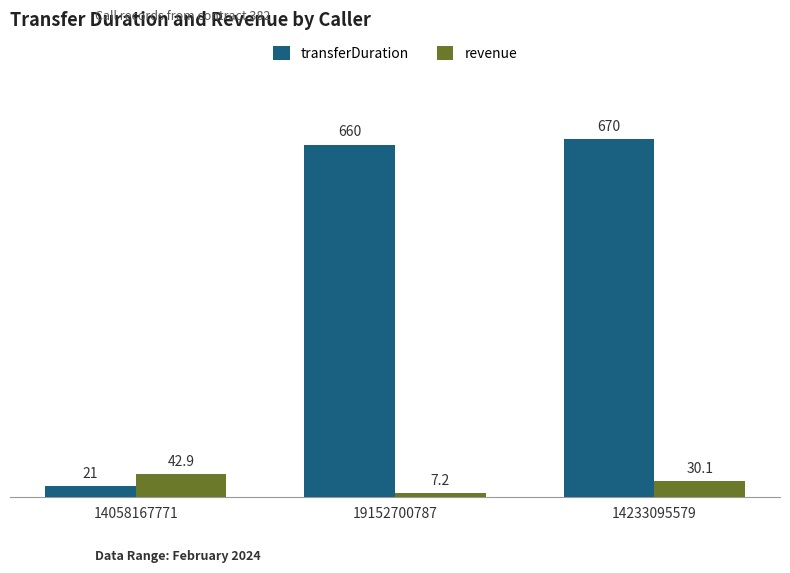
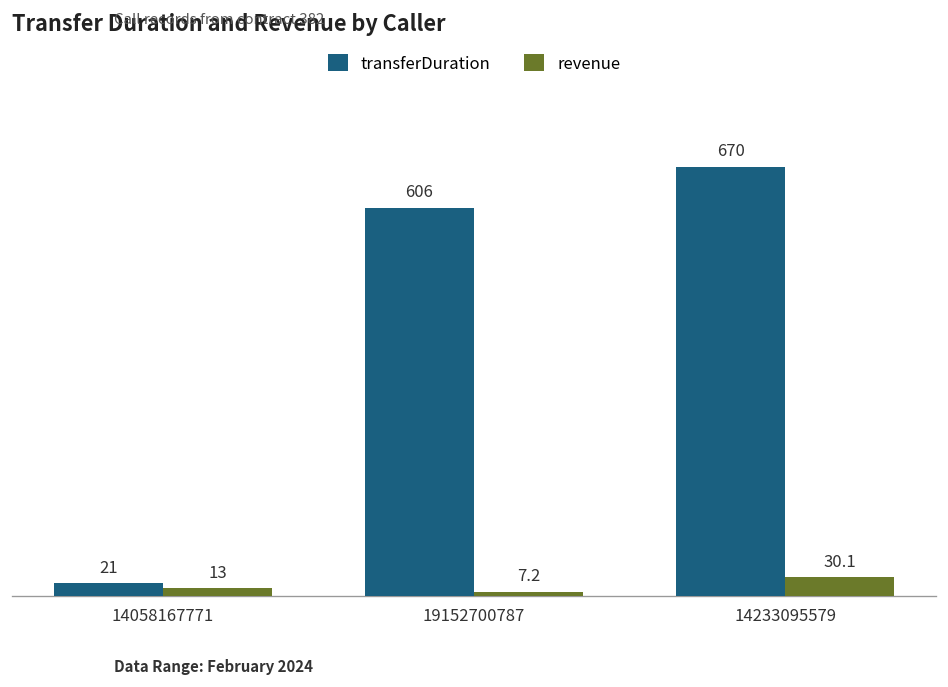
revenue, 14058167771: 42.9 -> 13
transferDuration, 19152700787: 660 -> 606
